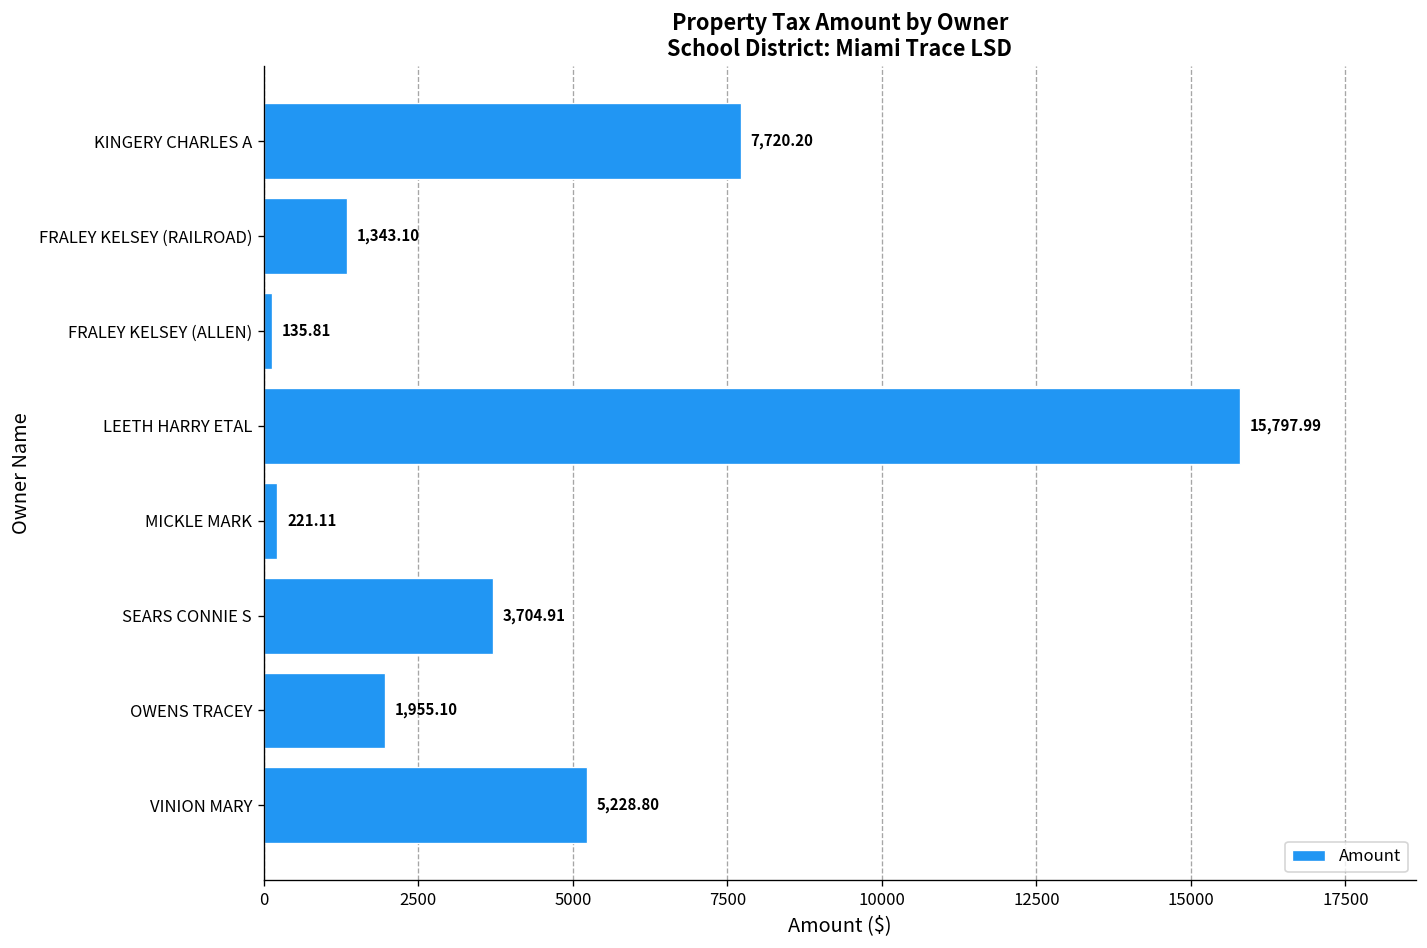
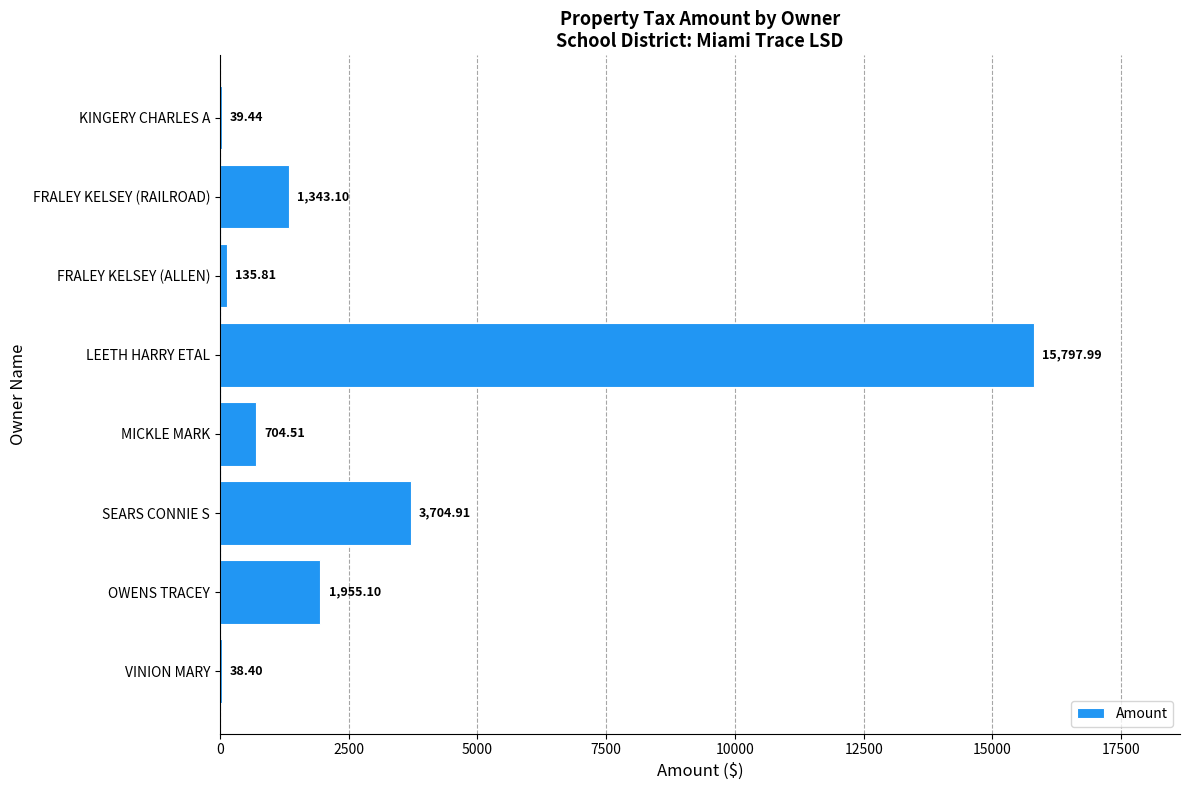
KINGERY CHARLES A: 7,720.20 -> 39.44
MICKLE MARK: 221.11 -> 704.51
VINION MARY: 5,228.80 -> 38.40
